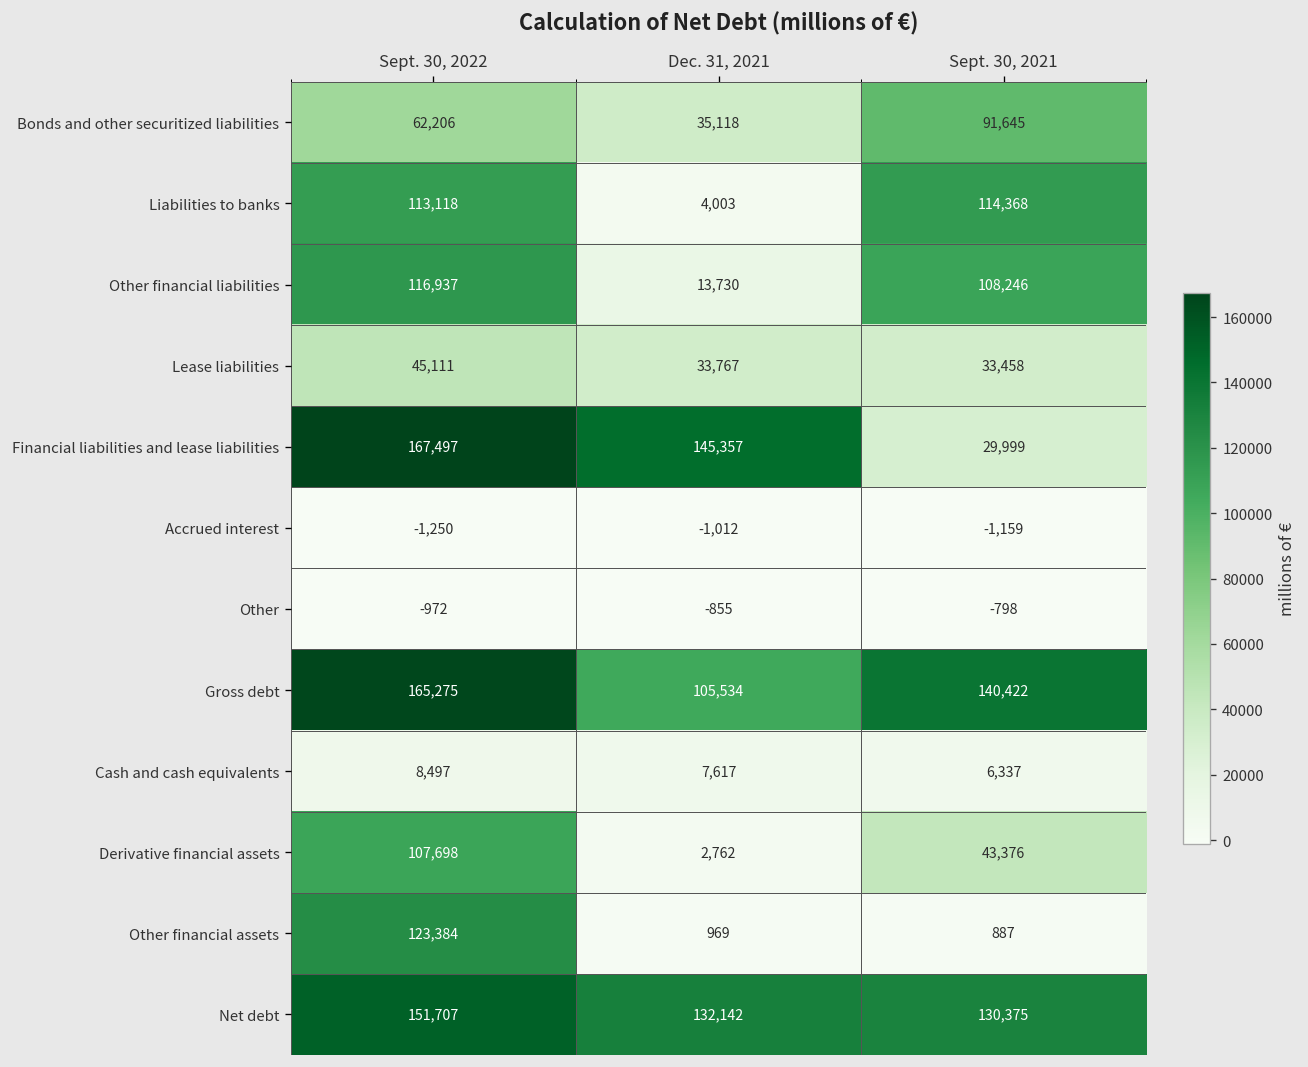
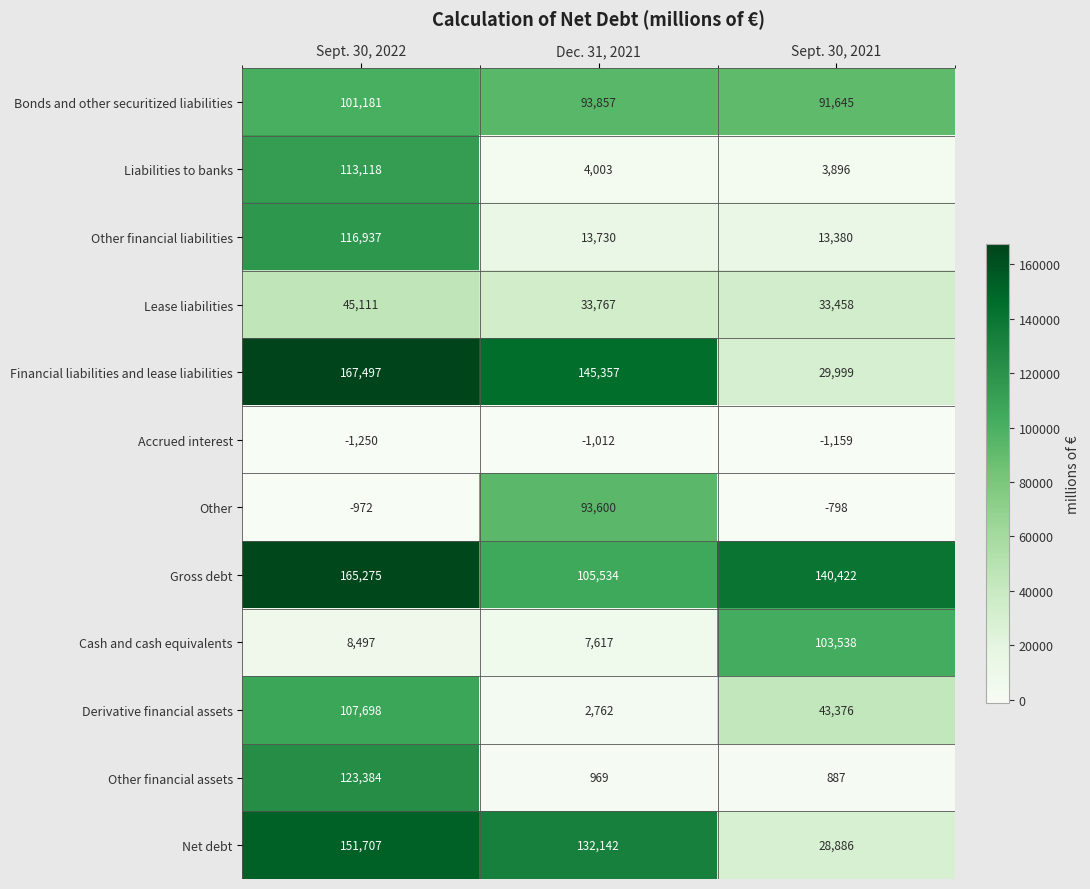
Bonds and other securitized liabilities, Sept. 30, 2022: 62,206 -> 101,181
Bonds and other securitized liabilities, Dec. 31, 2021: 35,118 -> 93,857
Liabilities to banks, Sept. 30, 2021: 114,368 -> 3,896
Other financial liabilities, Sept. 30, 2021: 108,246 -> 13,380
Other, Dec. 31, 2021: -855 -> 93,600
Cash and cash equivalents, Sept. 30, 2021: 6,337 -> 103,538
Net debt, Sept. 30, 2021: 130,375 -> 28,886
